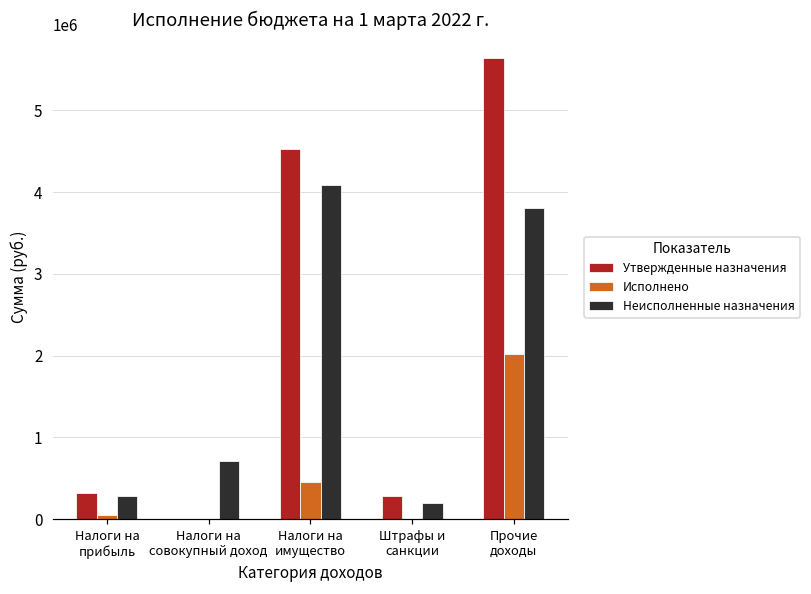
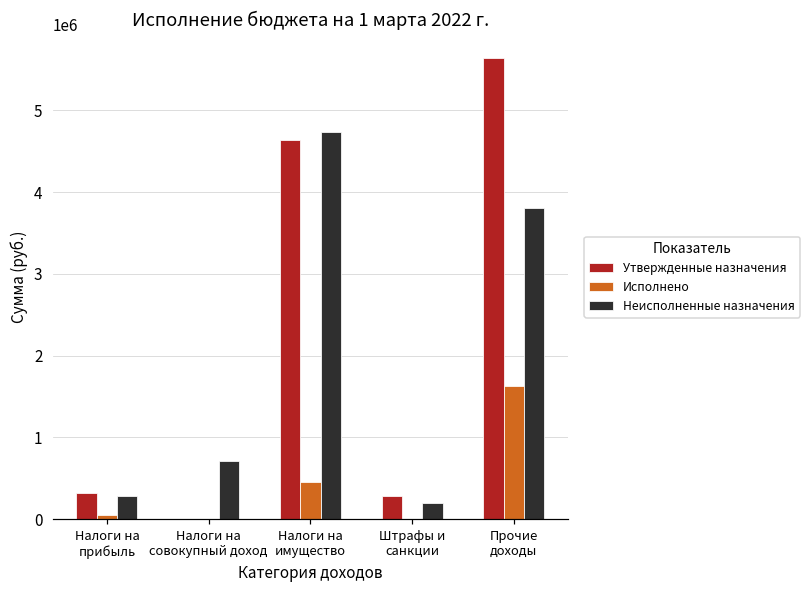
Утвержденные назначения, Налоги на имущество: 4500000 -> 4600000
Неисполненные назначения, Налоги на имущество: 4100000 -> 4700000
Исполнено, Прочие доходы: 2000000 -> 1600000
